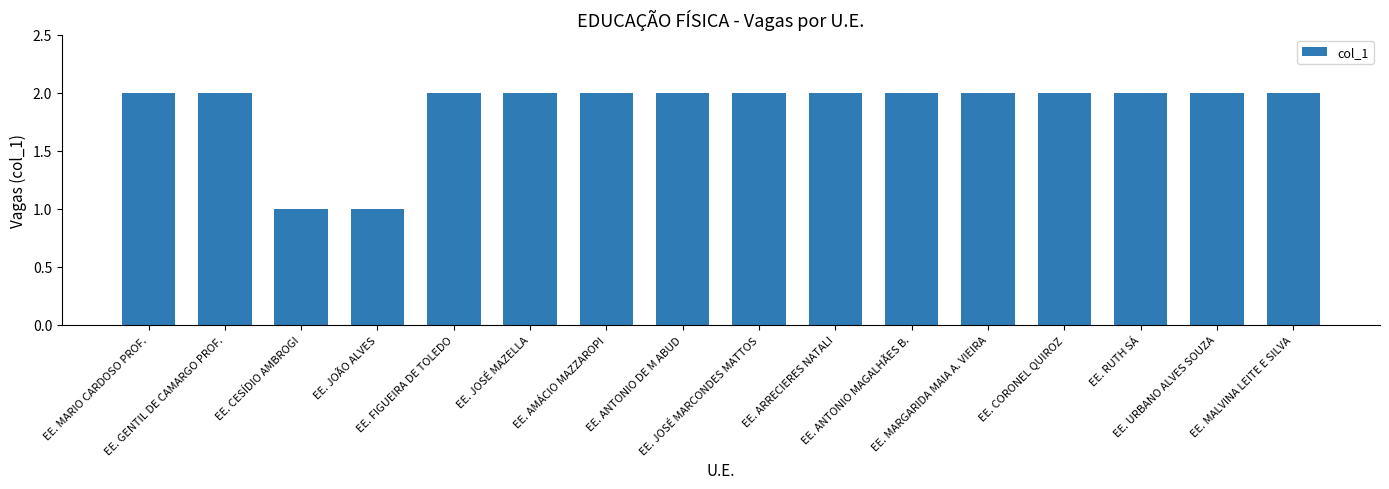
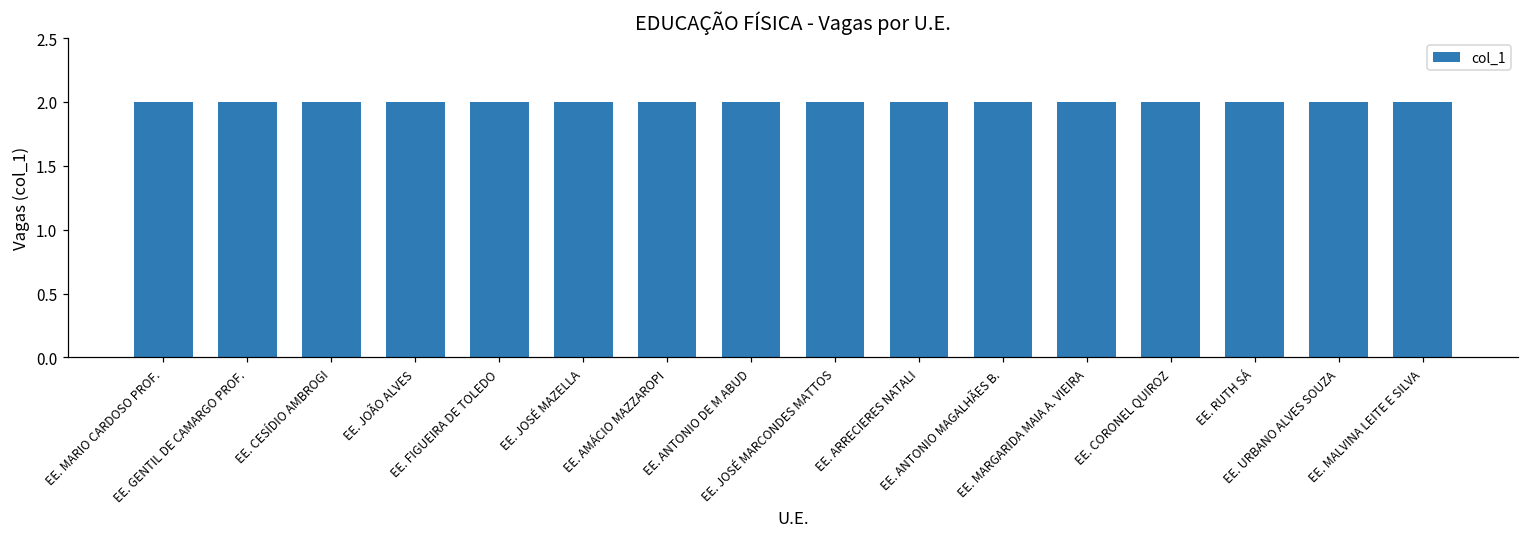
EE. CESÍDIO AMBROGI: 1 -> 2
EE. JOÃO ALVES: 1 -> 2
